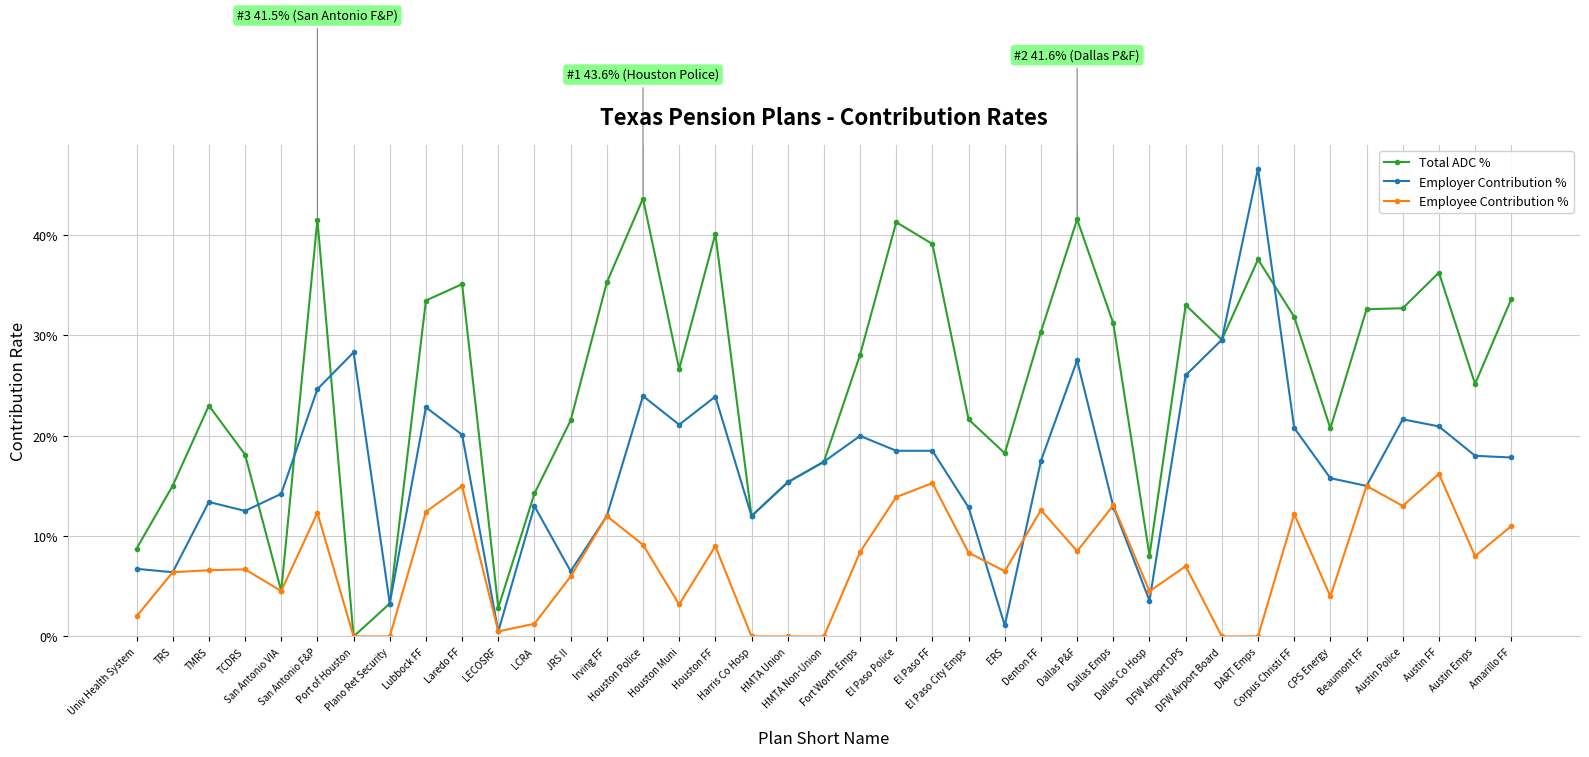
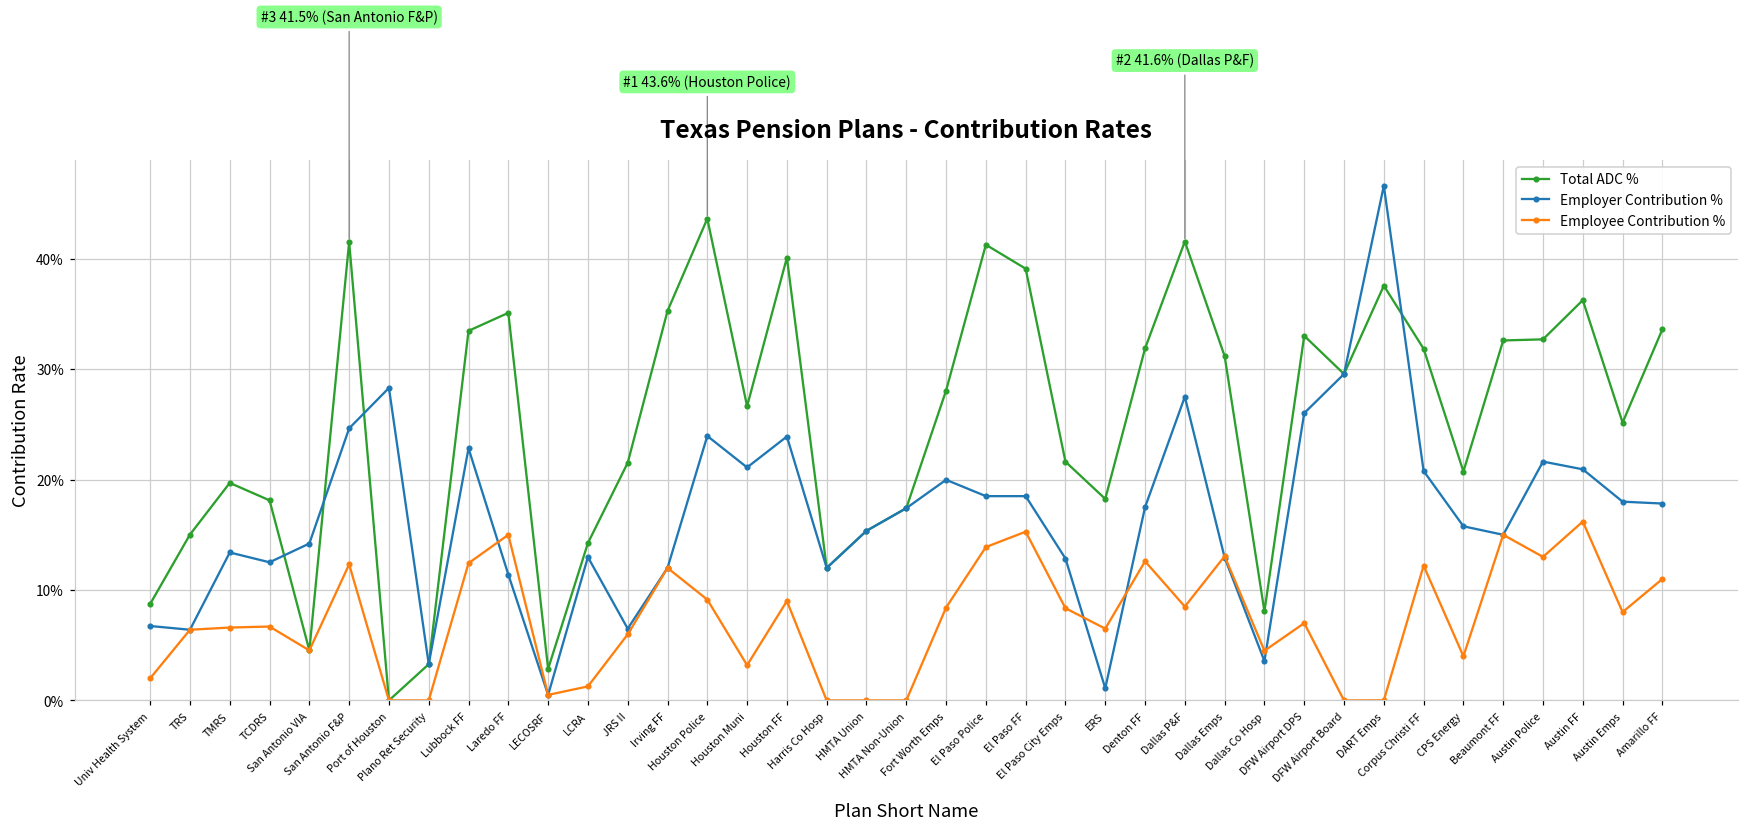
Total ADC %, TMRS: 23.0% -> 19.7%
Employer Contribution %, Laredo FF: 20.1% -> 11.4%
Total ADC %, Denton FF: 30.4% -> 31.9%
